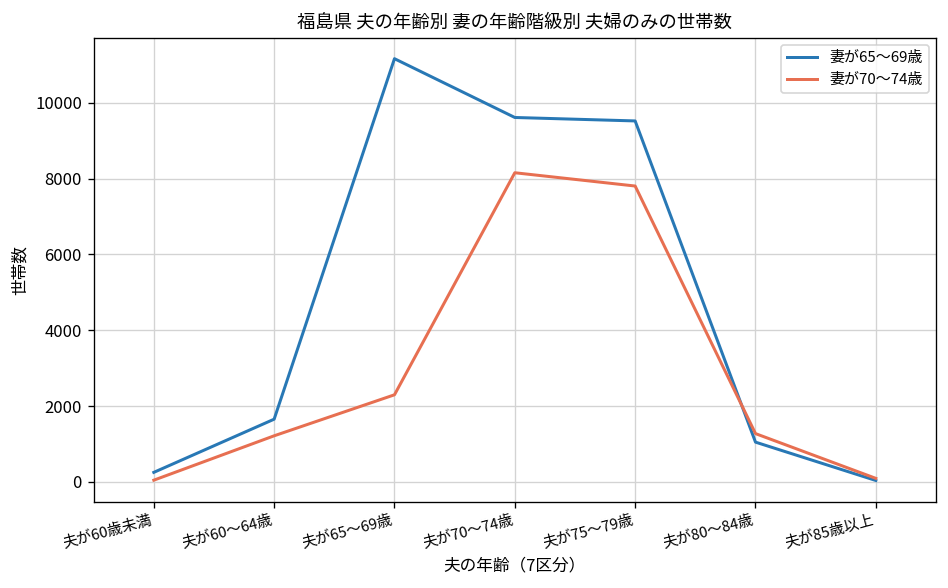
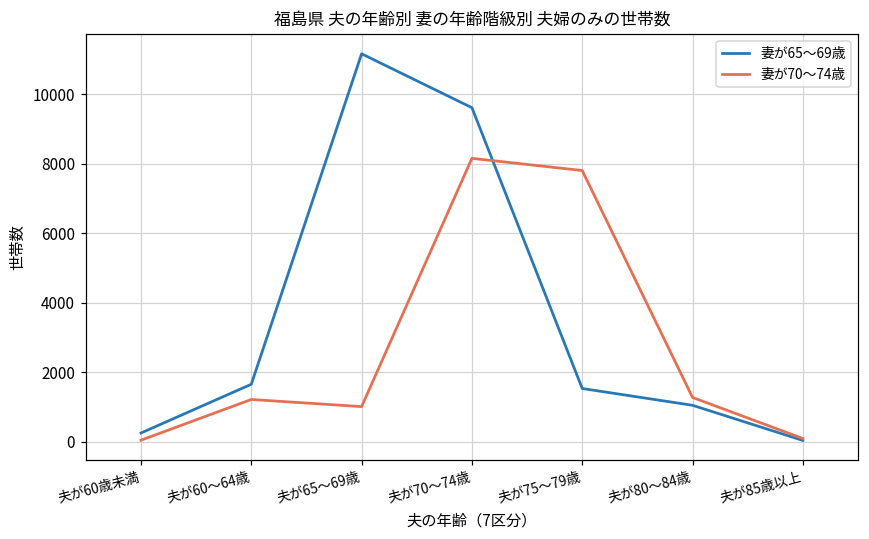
妻が70～74歳, 夫が65～69歳: 2300 -> 1000
妻が65～69歳, 夫が75～79歳: 9500 -> 1500
